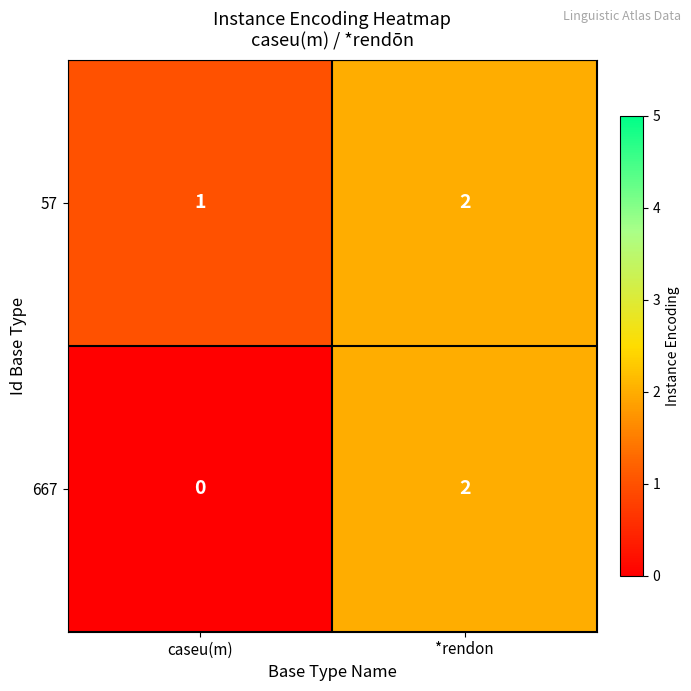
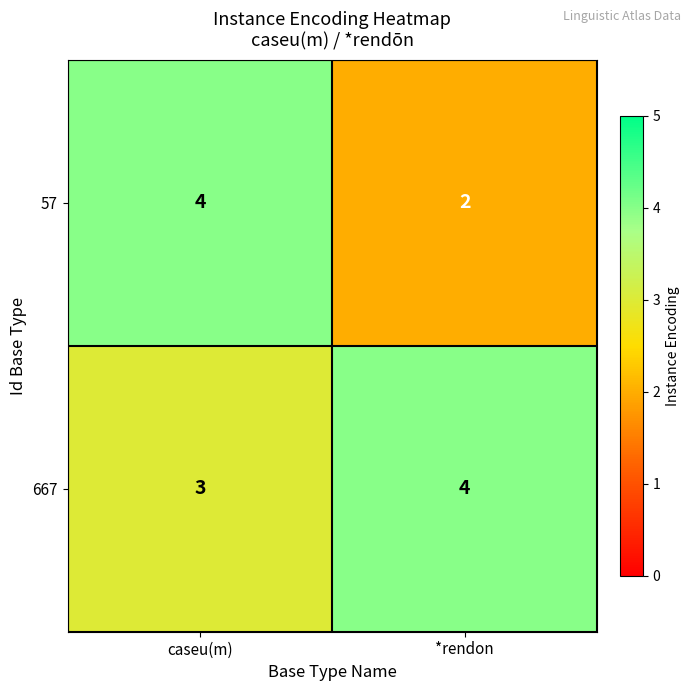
57, caseu(m): 1 -> 4
667, caseu(m): 0 -> 3
667, *rendon: 2 -> 4
